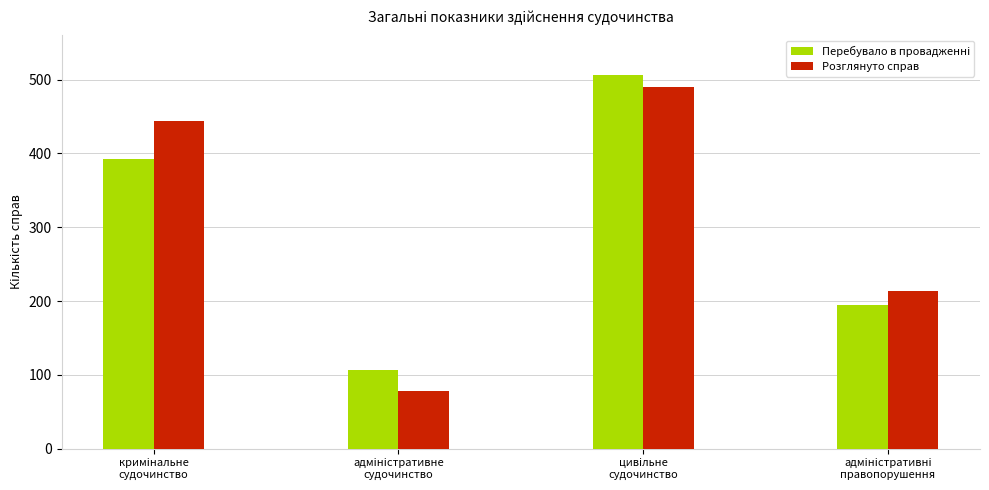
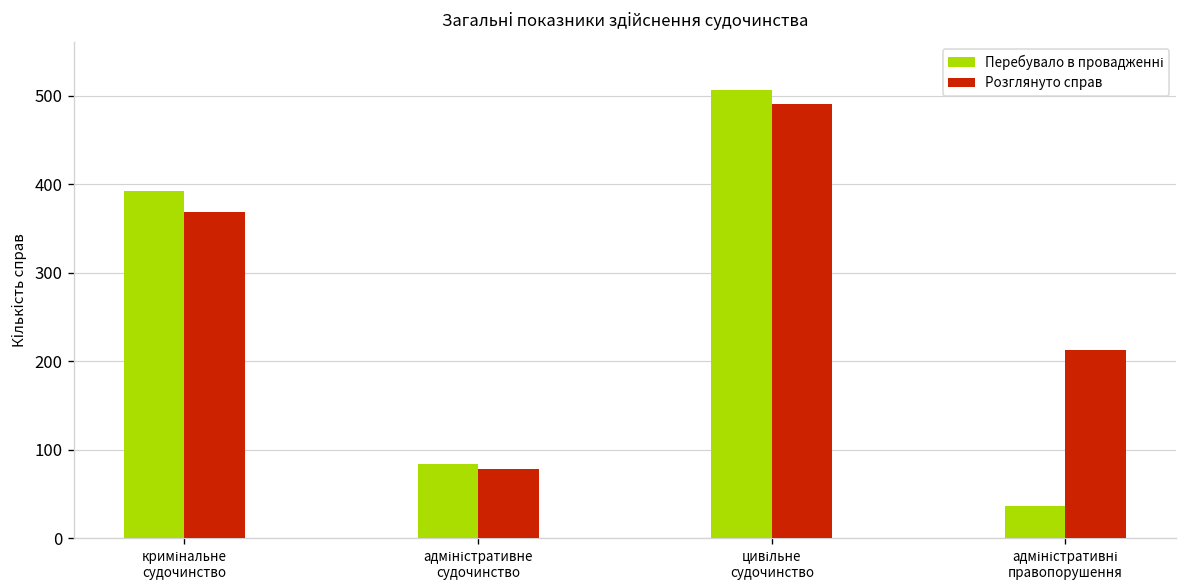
Розглянуто справ, кримінальне судочинство: 440 -> 370
Перебувало в провадженні, адміністративне судочинство: 110 -> 80
Перебувало в провадженні, адміністративні правопорушення: 190 -> 40
